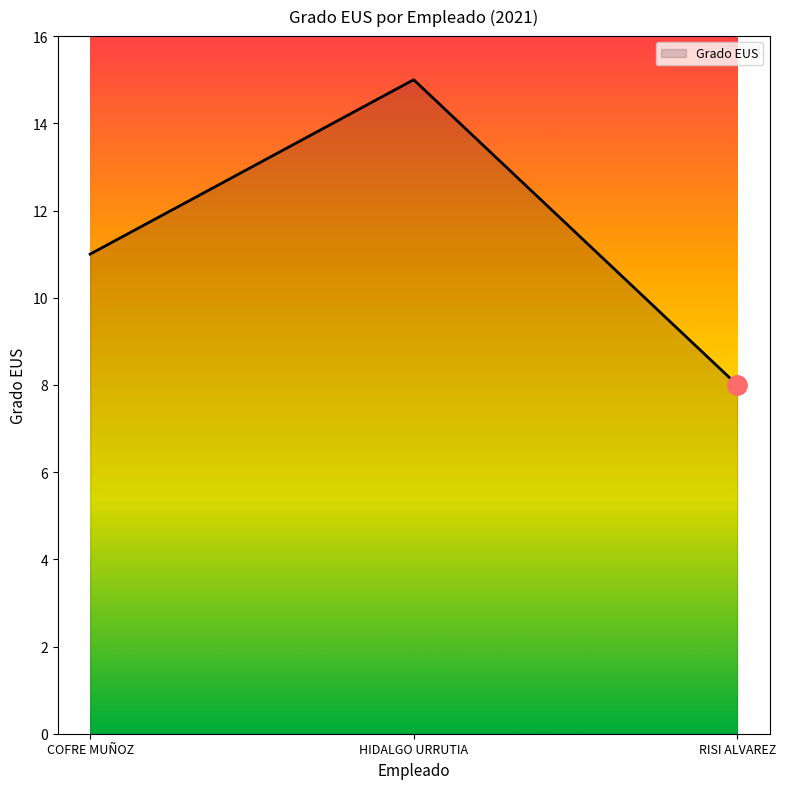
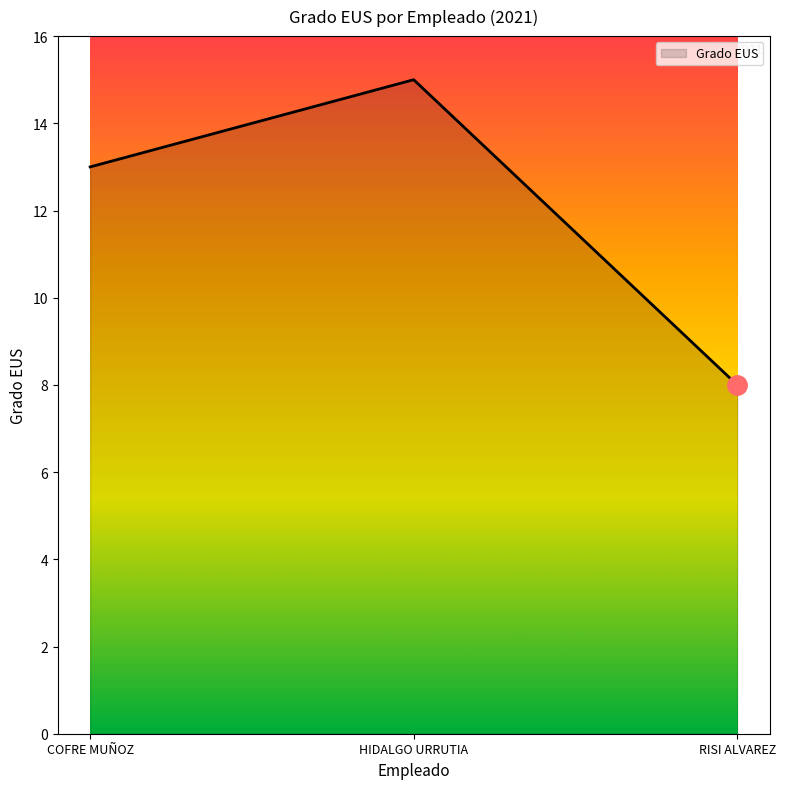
Grado EUS, COFRE MUÑOZ: 11 -> 13
